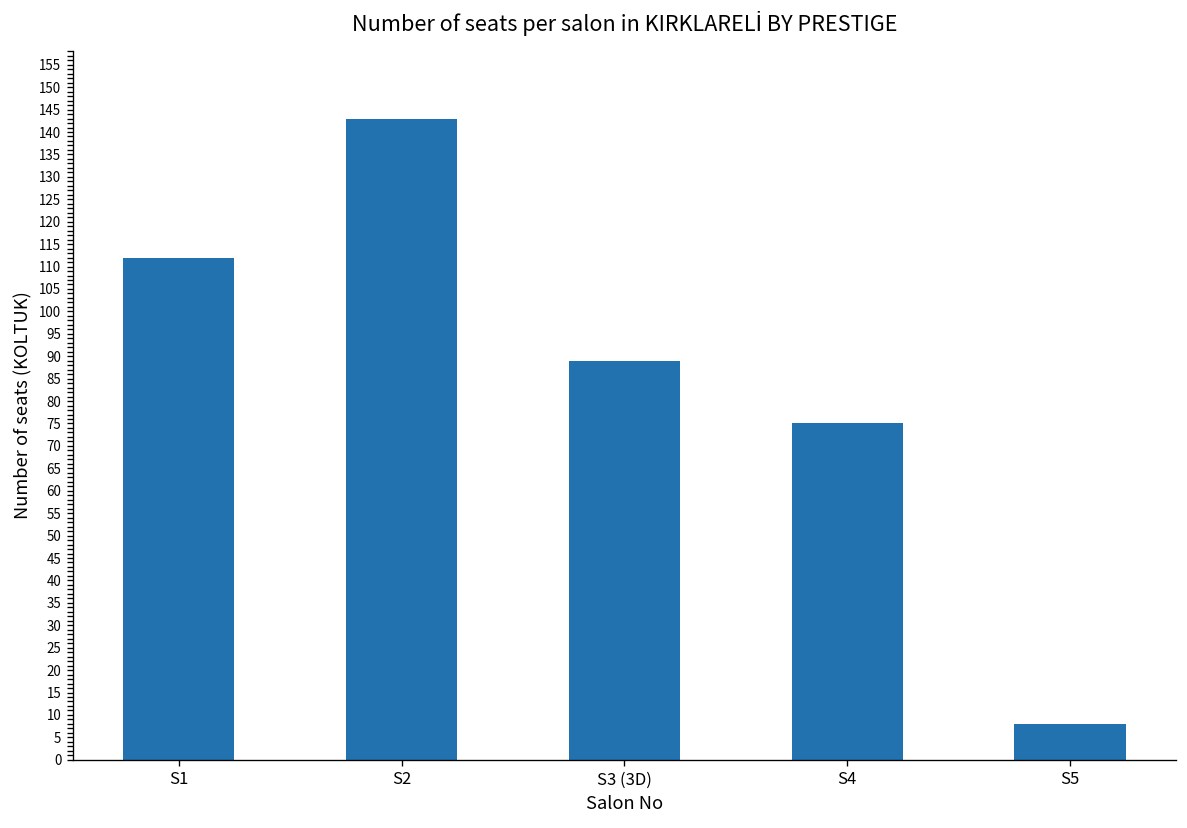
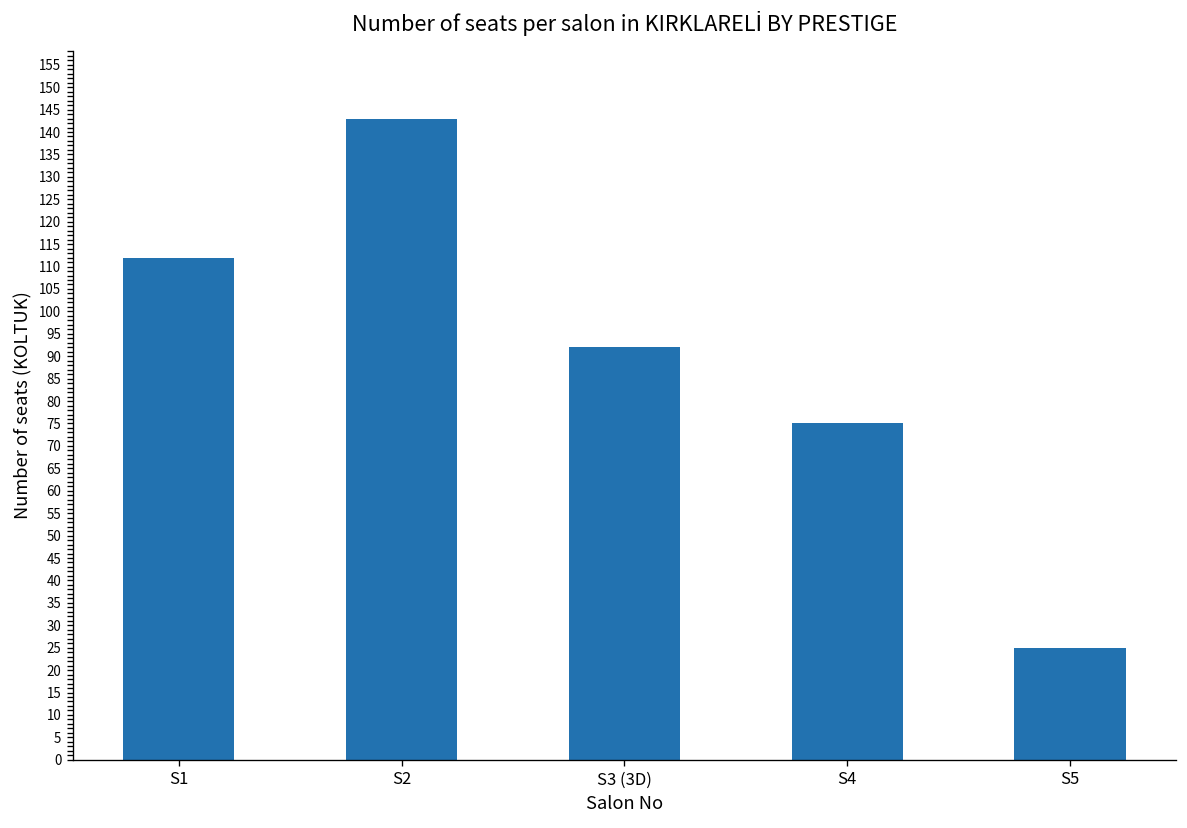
S3 (3D): 89 -> 92
S5: 8 -> 25
